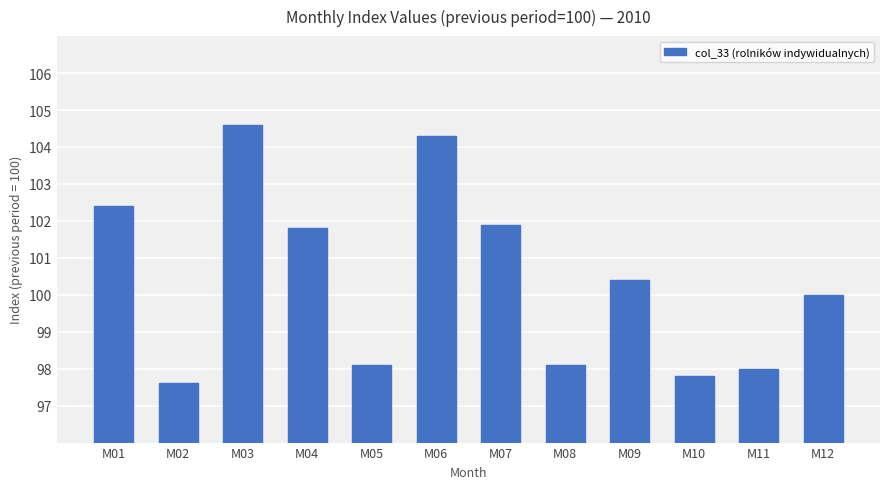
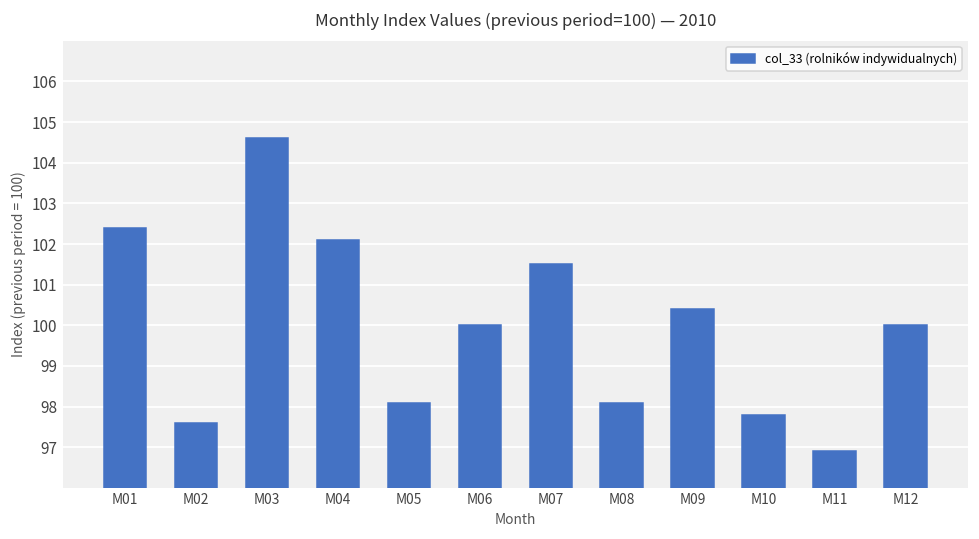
M04: 101.8 -> 102.1
M06: 104.3 -> 100.0
M07: 101.9 -> 101.5
M11: 98.0 -> 96.9
